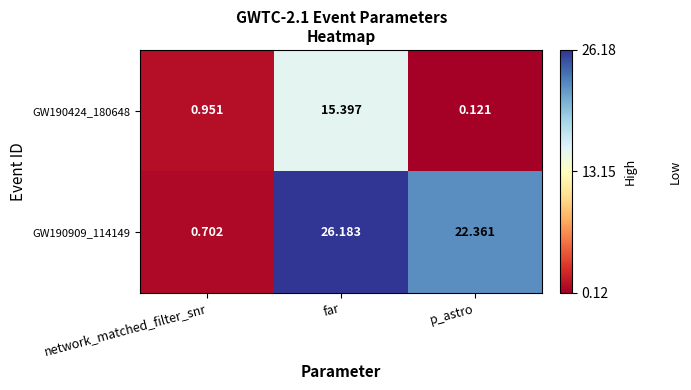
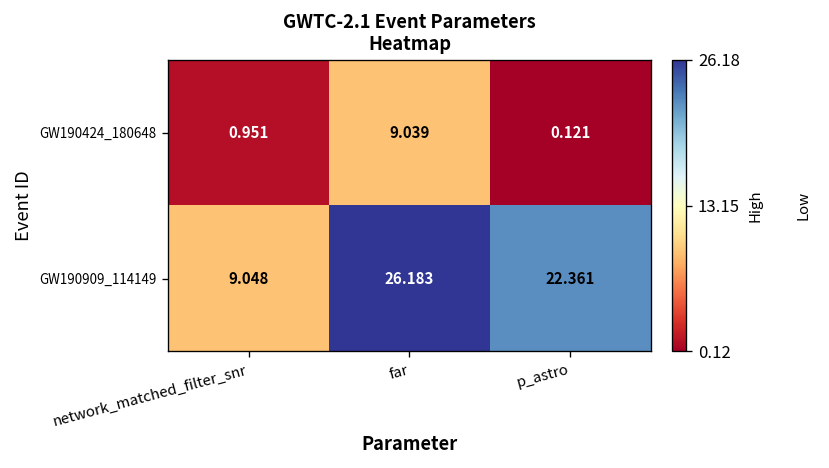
GW190424_180648, far: 15.397 -> 9.039
GW190909_114149, network_matched_filter_snr: 0.702 -> 9.048
